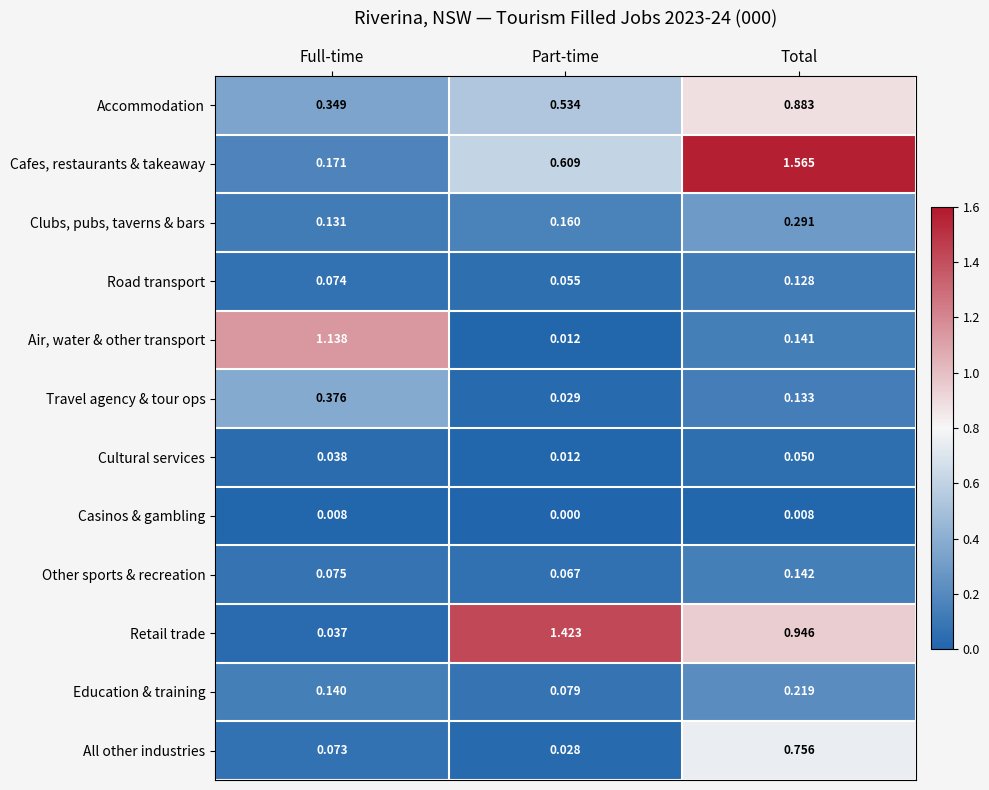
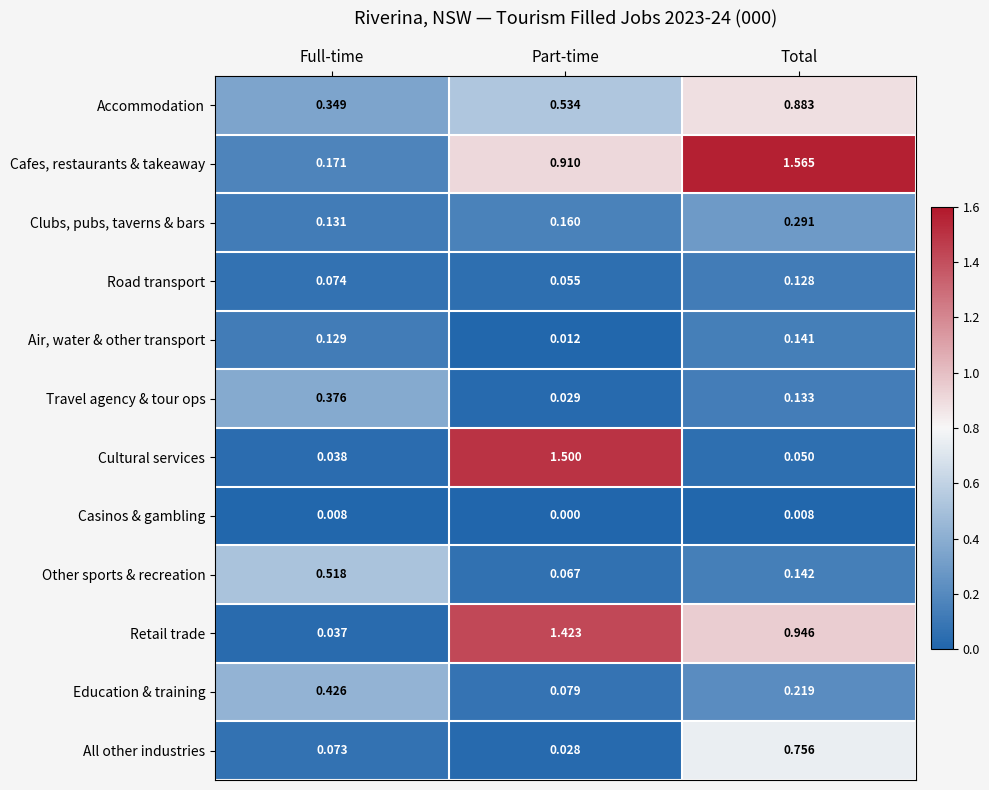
Cafes, restaurants & takeaway, Part-time: 0.609 -> 0.910
Air, water & other transport, Full-time: 1.138 -> 0.129
Cultural services, Part-time: 0.012 -> 1.500
Other sports & recreation, Full-time: 0.075 -> 0.518
Education & training, Full-time: 0.140 -> 0.426
